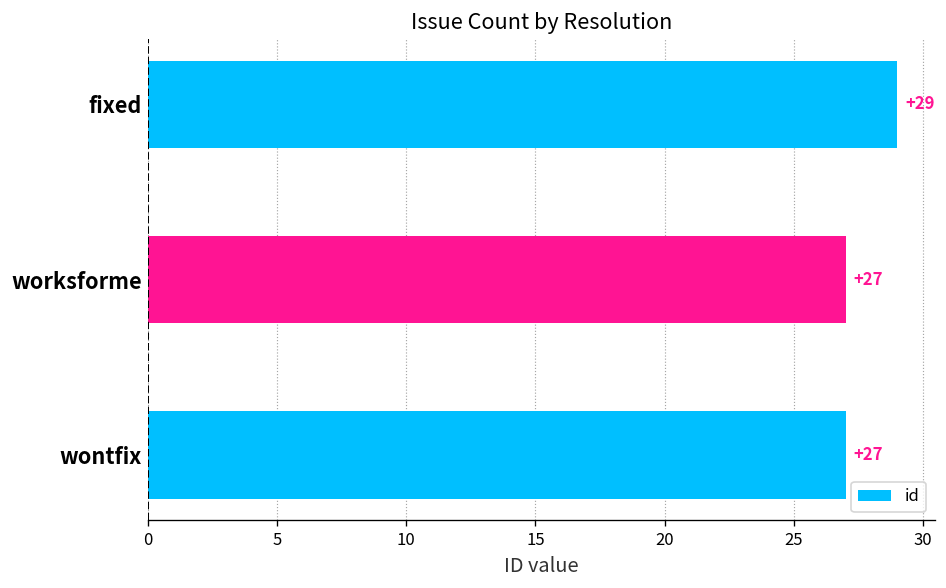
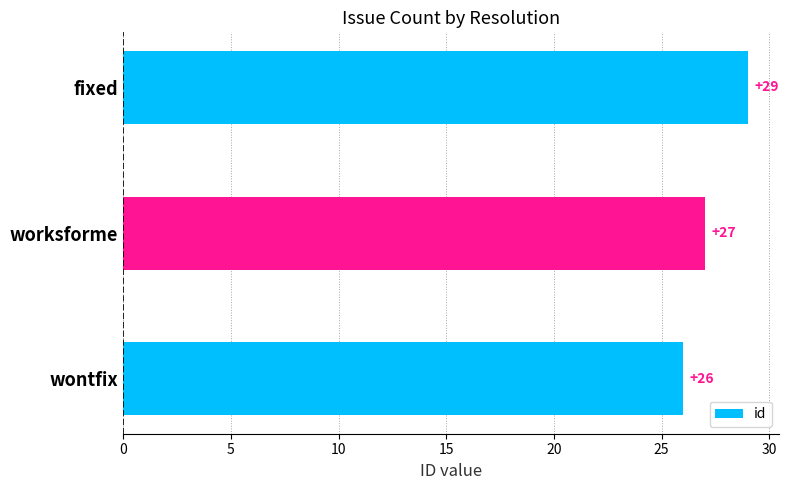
wontfix: +27 -> +26
